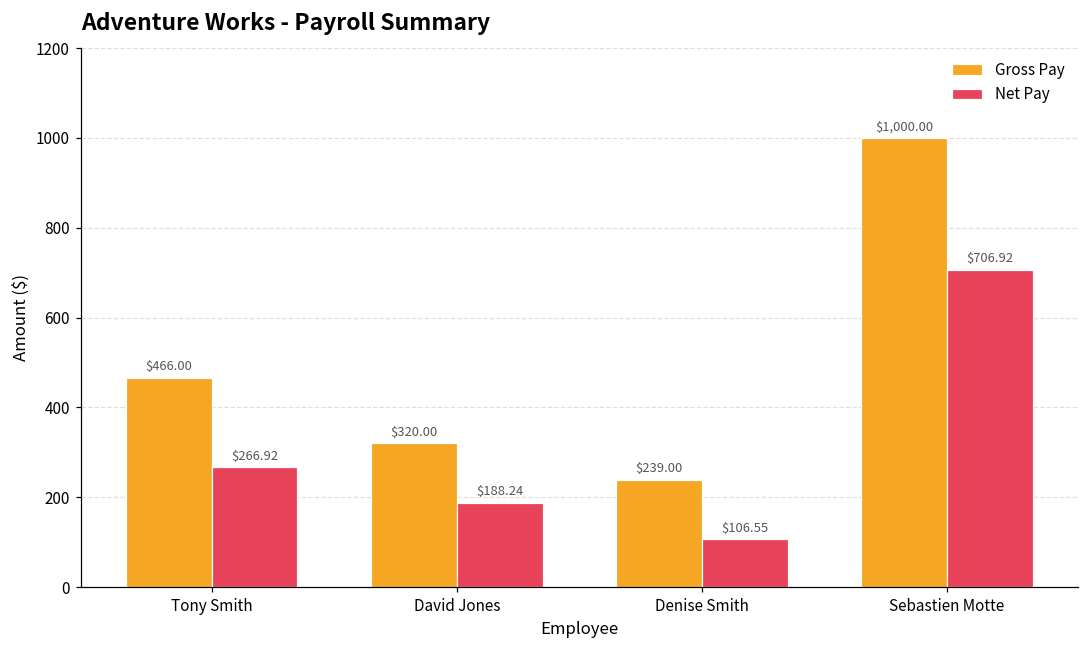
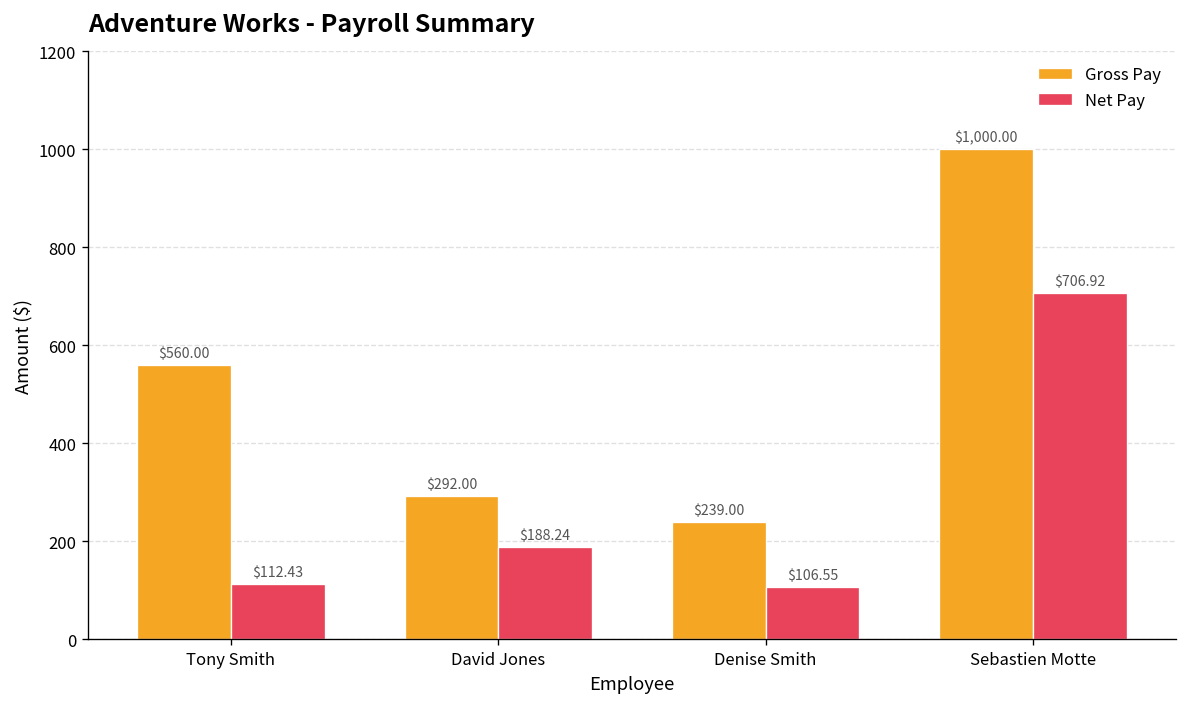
Gross Pay, Tony Smith: $466.00 -> $560.00
Net Pay, Tony Smith: $266.92 -> $112.43
Gross Pay, David Jones: $320.00 -> $292.00
